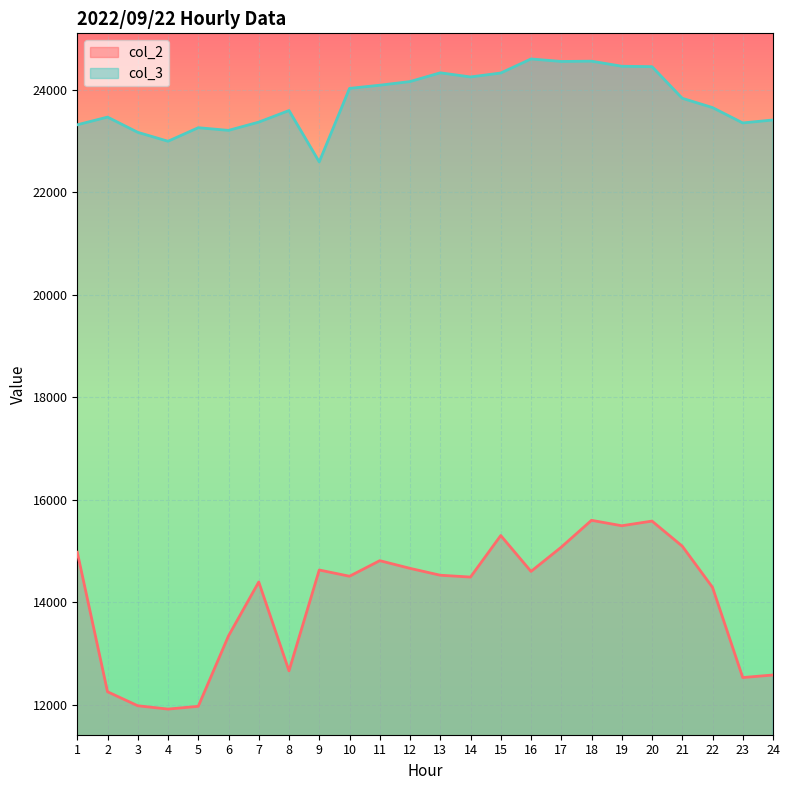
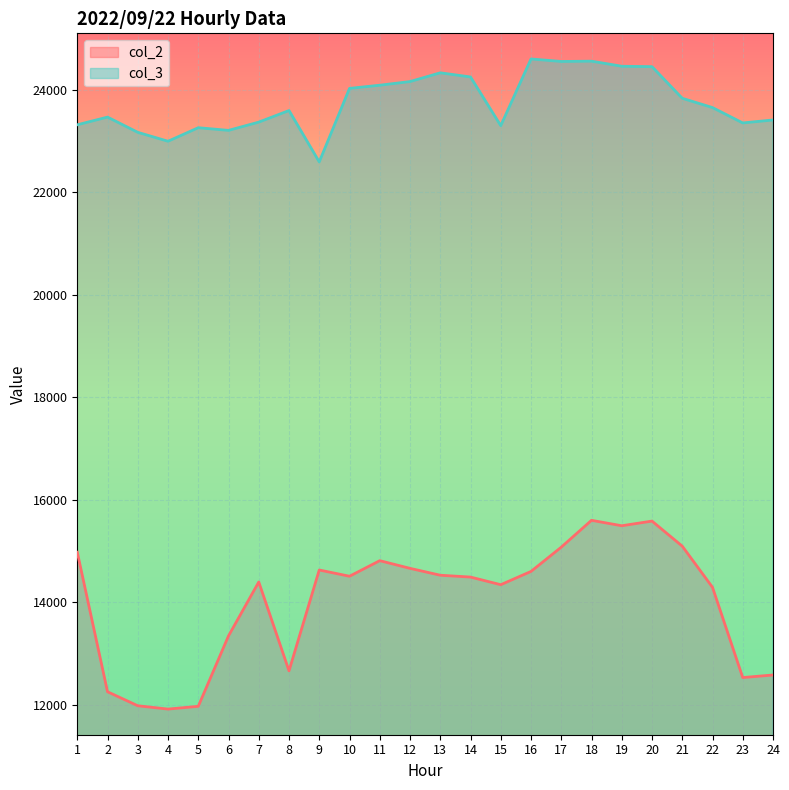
col_2, 15: 15300 -> 14300
col_3, 15: 24300 -> 23300
